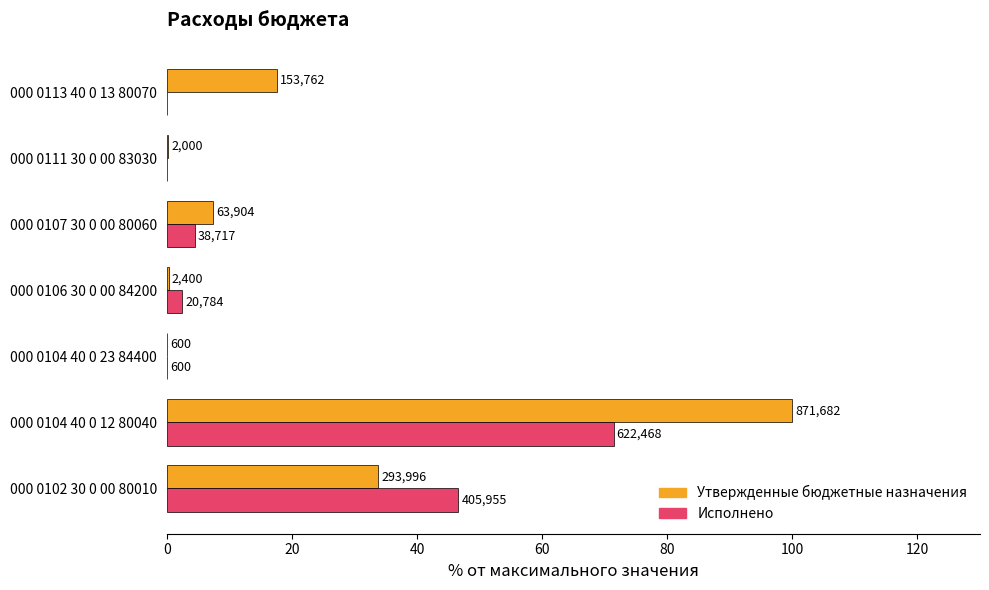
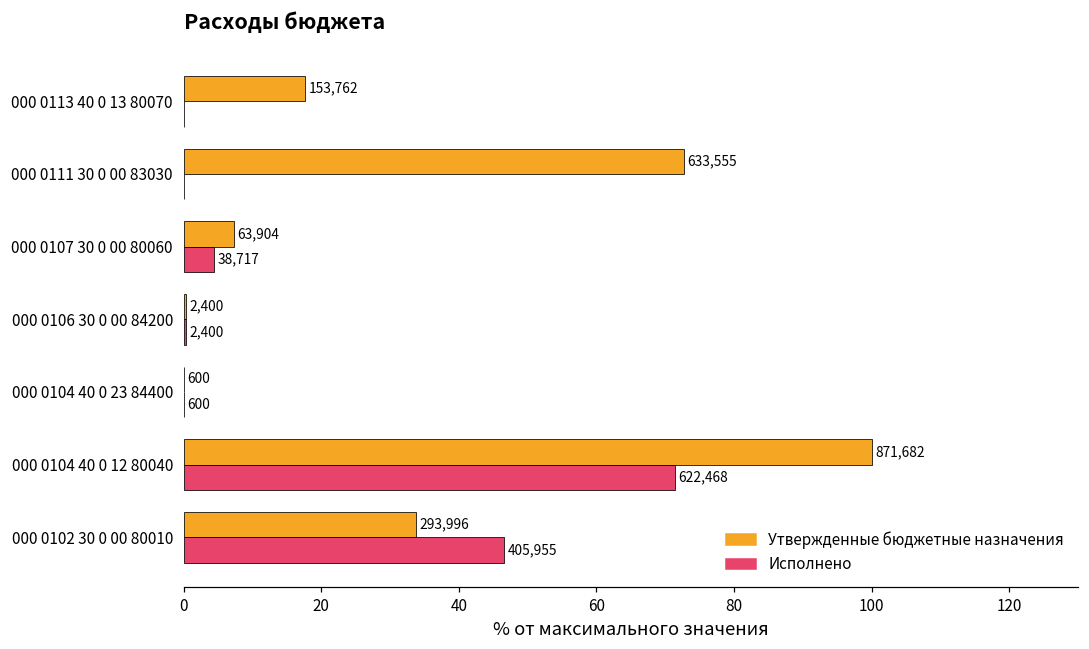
Утвержденные бюджетные назначения, 000 0111 30 0 00 83030: 2,000 -> 633,555
Исполнено, 000 0106 30 0 00 84200: 20,784 -> 2,400
